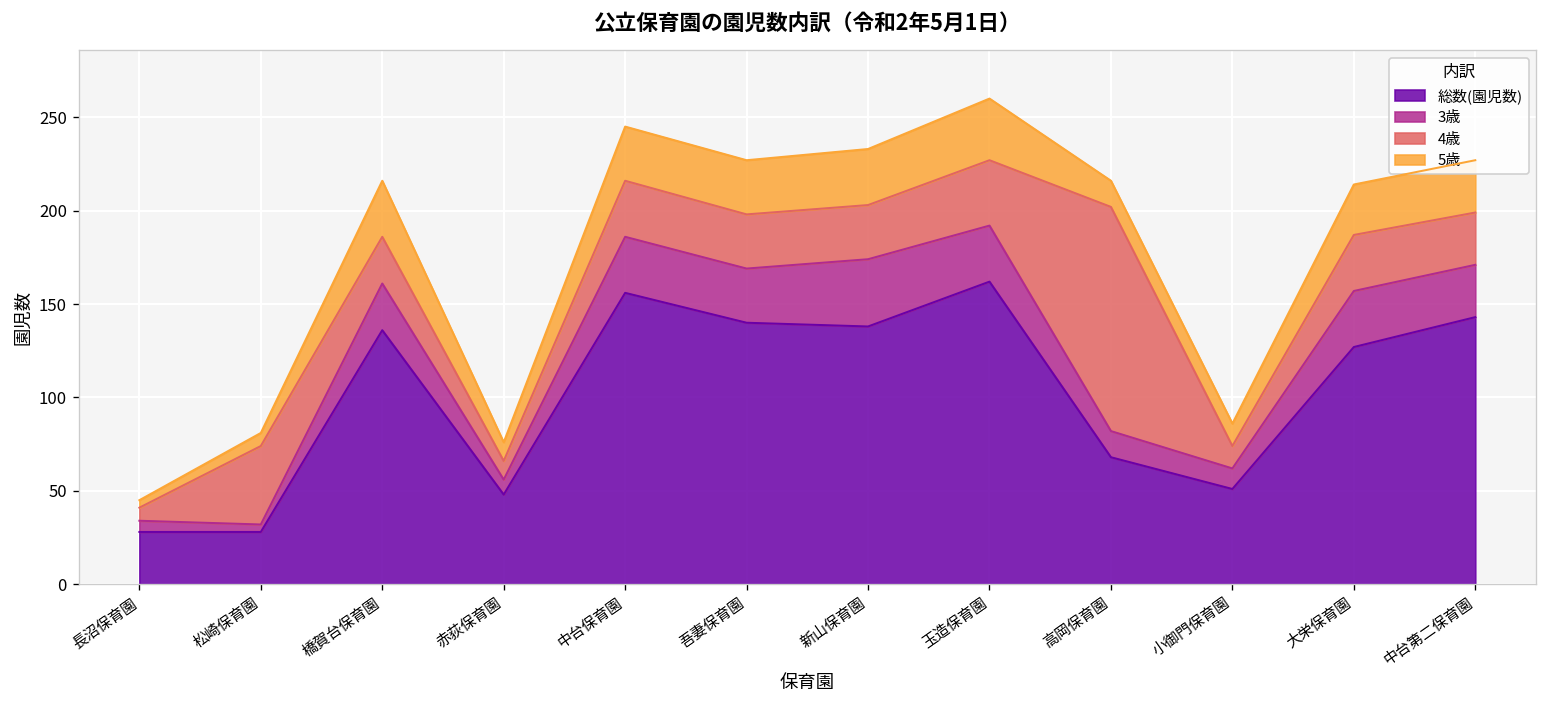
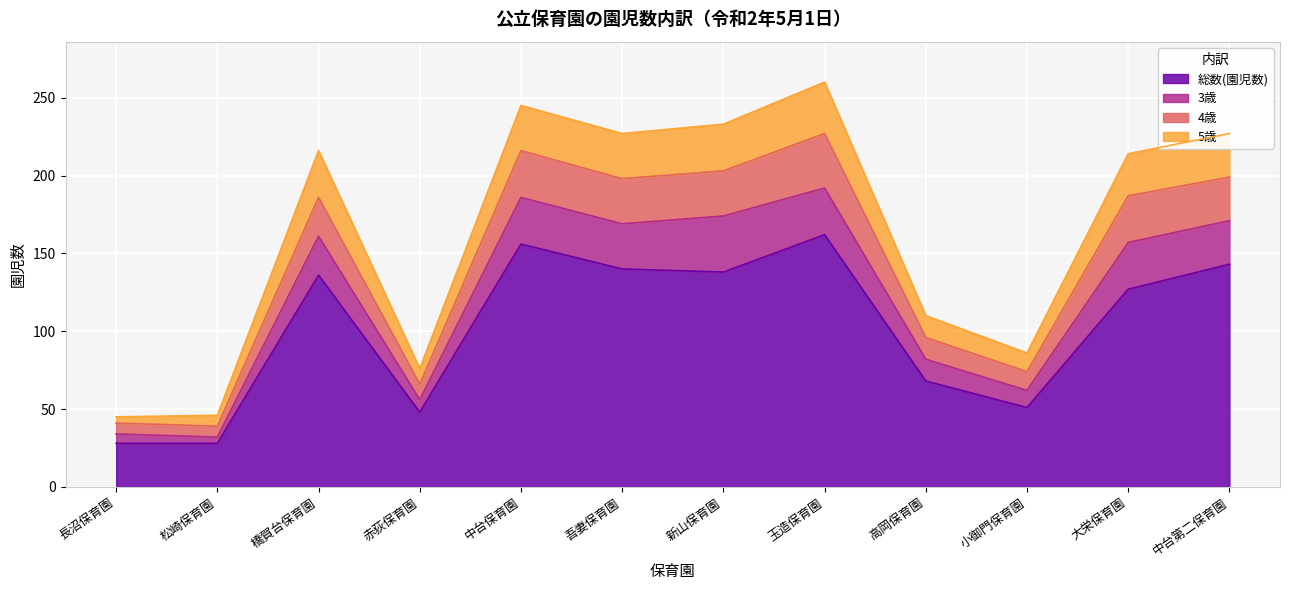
4歳, 松崎保育園: 42 -> 7
4歳, 高岡保育園: 120 -> 14
